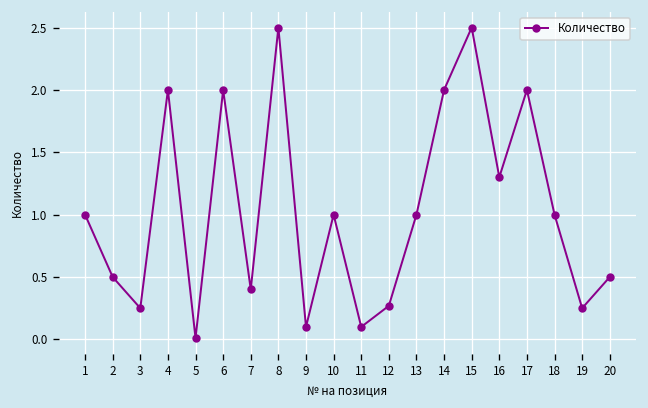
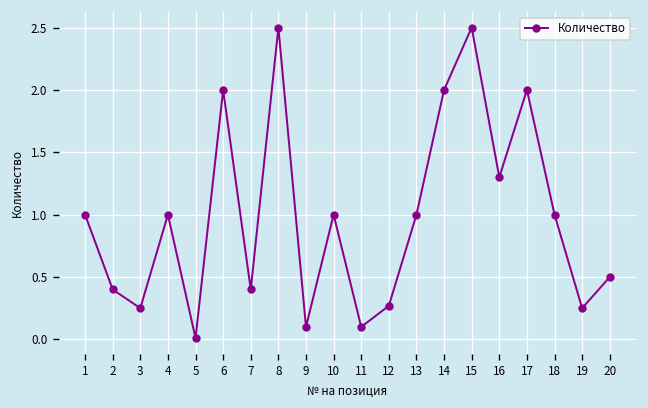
2: 0.5 -> 0.4
4: 2 -> 1
